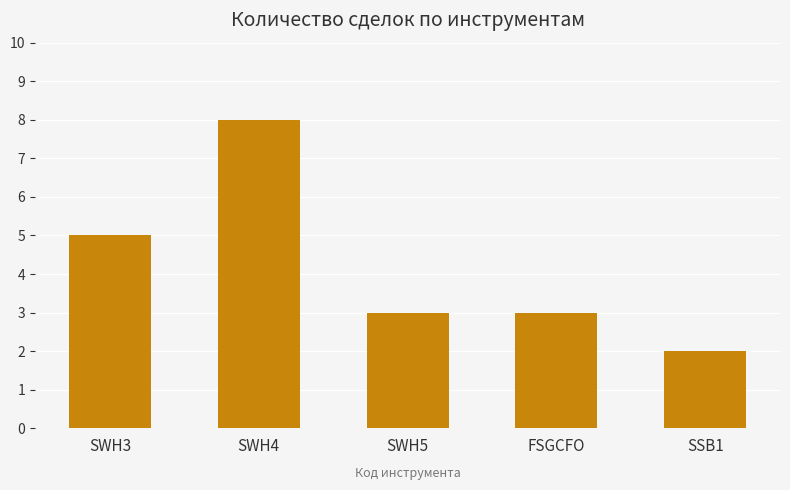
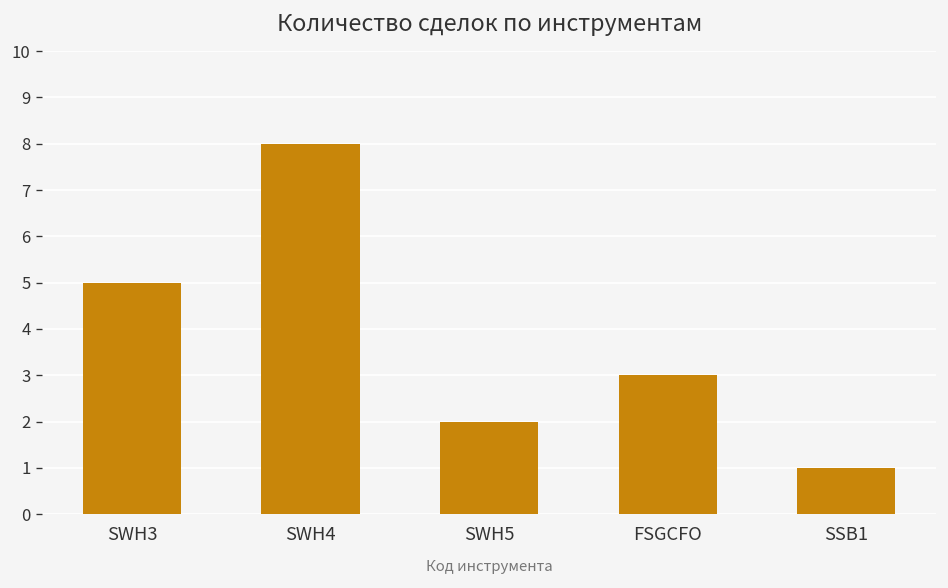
SWH5: 3 -> 2
SSB1: 2 -> 1
